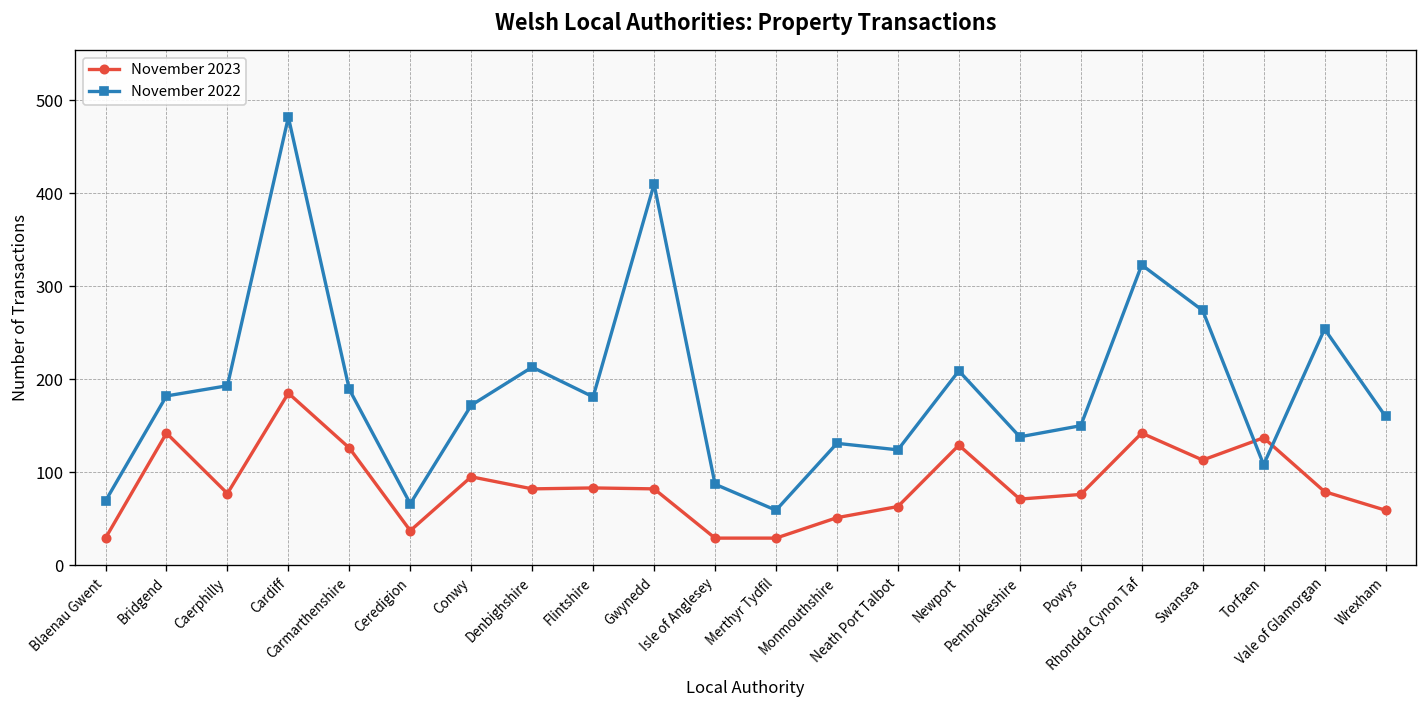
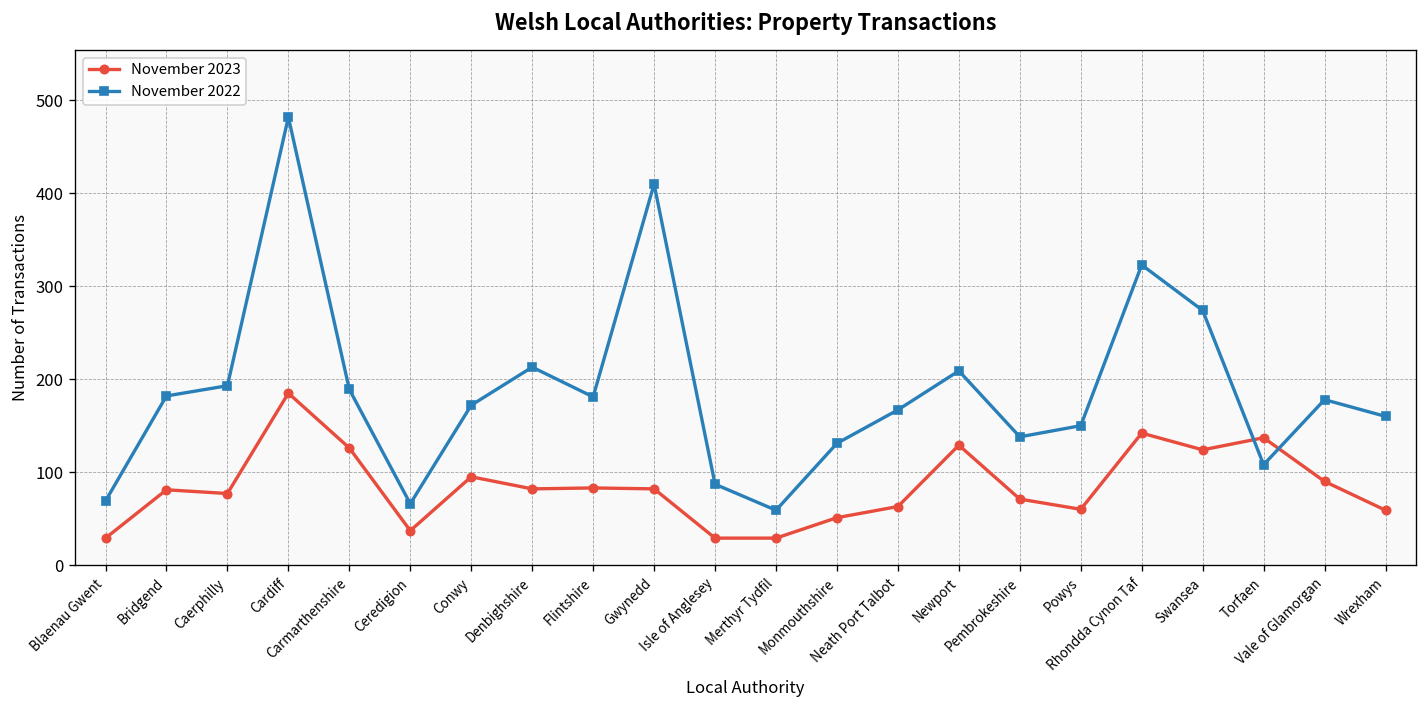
November 2023, Bridgend: 140 -> 80
November 2022, Neath Port Talbot: 120 -> 170
November 2023, Powys: 80 -> 60
November 2023, Swansea: 110 -> 120
November 2023, Vale of Glamorgan: 80 -> 90
November 2022, Vale of Glamorgan: 250 -> 180
